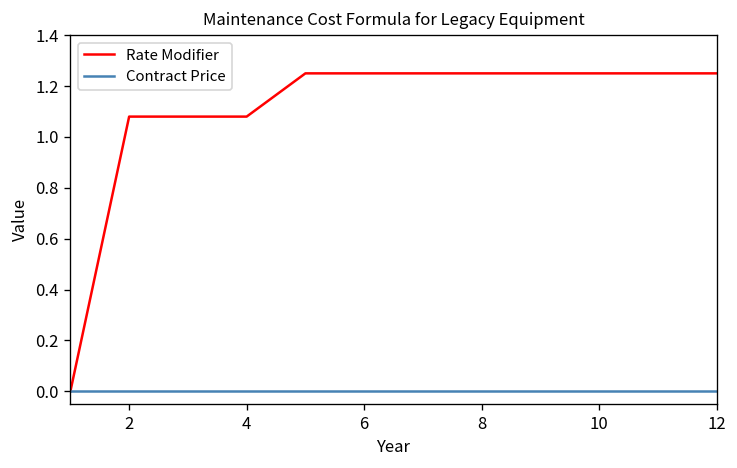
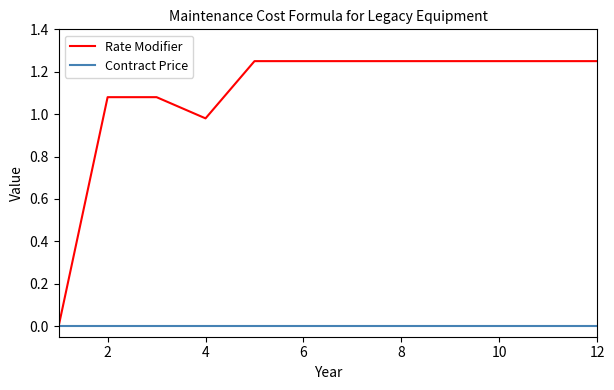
Rate Modifier, 4: 1.08 -> 0.98
